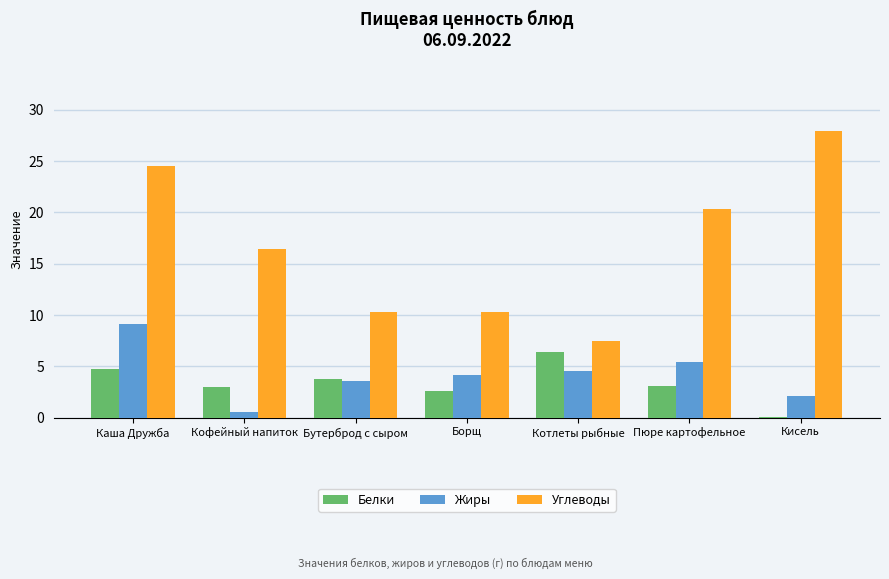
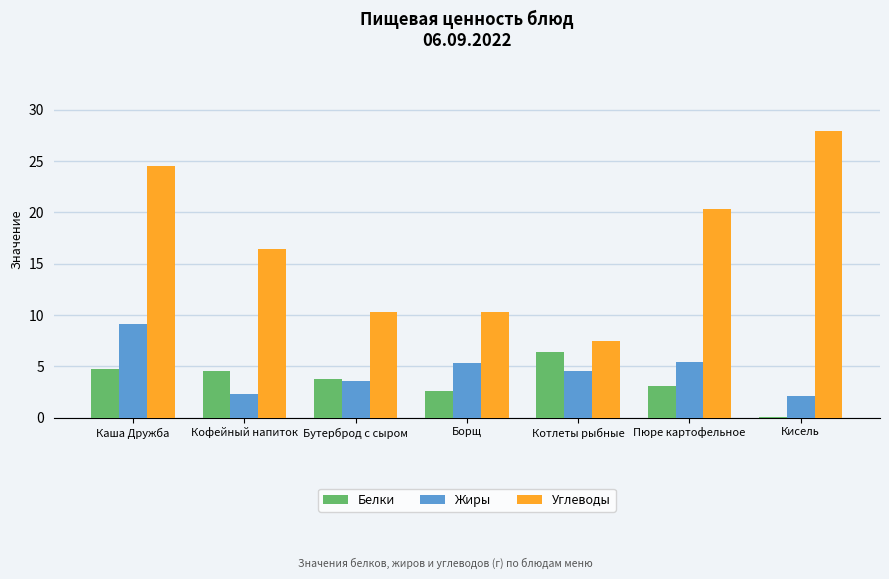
Белки, Кофейный напиток: 3.0 -> 4.5
Жиры, Кофейный напиток: 0.5 -> 2.3
Жиры, Борщ: 4.1 -> 5.3
